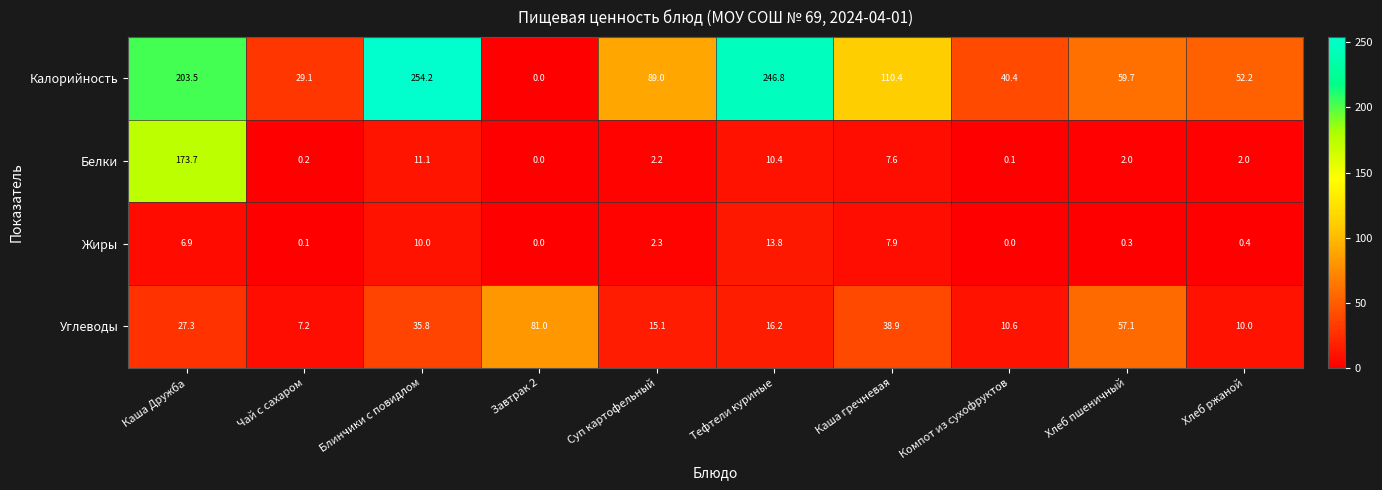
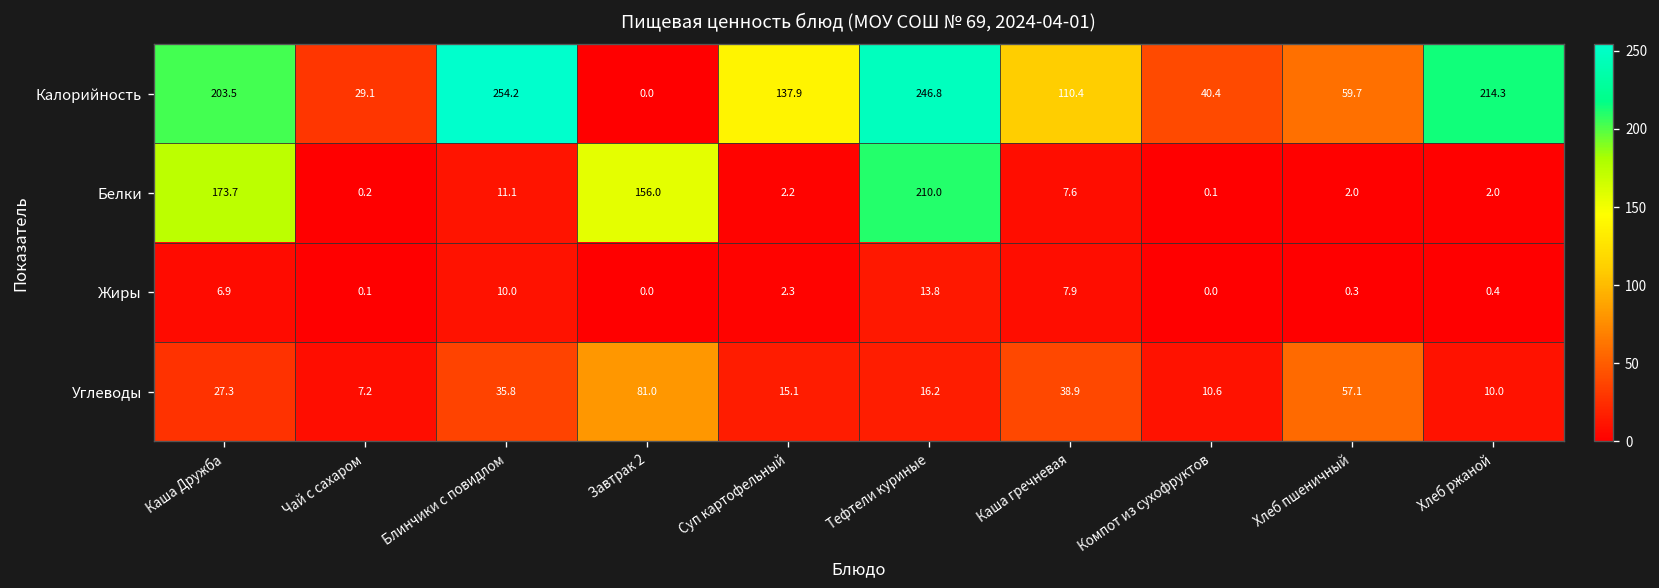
Калорийность, Суп картофельный: 89.0 -> 137.9
Калорийность, Хлеб ржаной: 52.2 -> 214.3
Белки, Завтрак 2: 0.0 -> 156.0
Белки, Тефтели куриные: 10.4 -> 210.0
